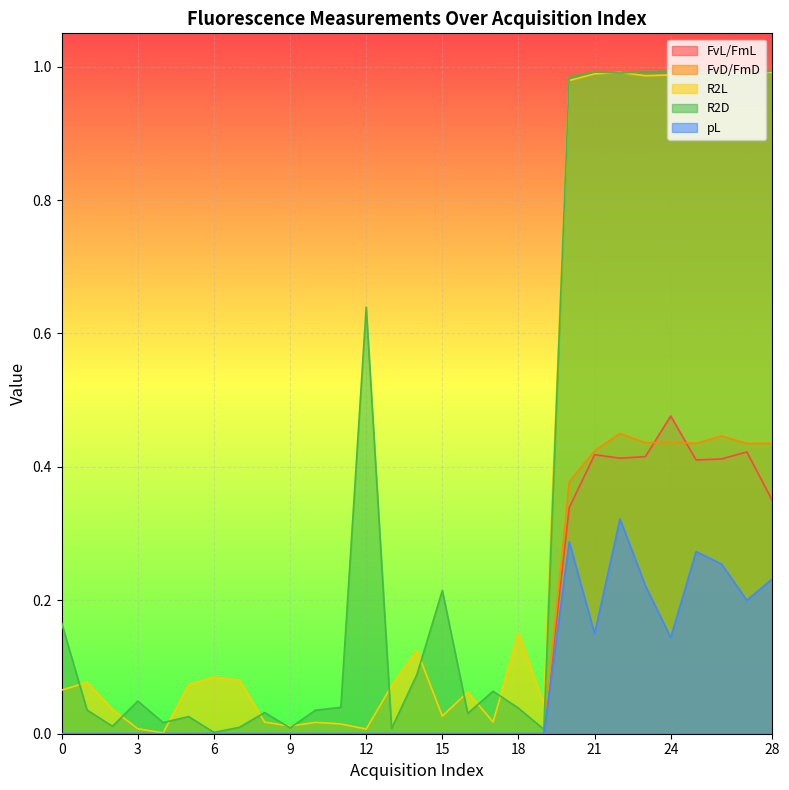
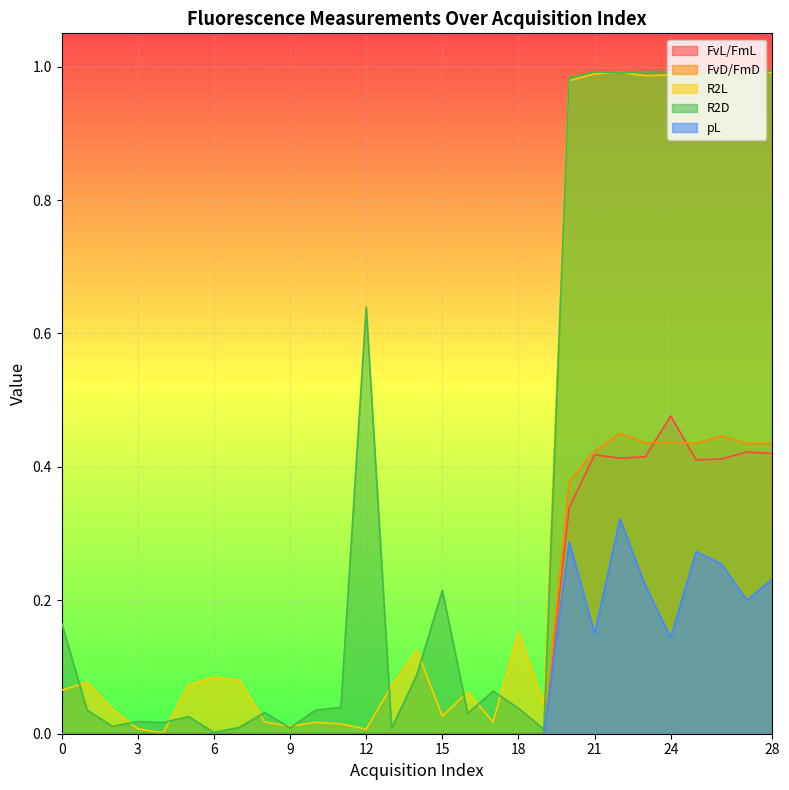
R2D, 3: 0.05 -> 0.02
FvL/FmL, 28: 0.35 -> 0.42
